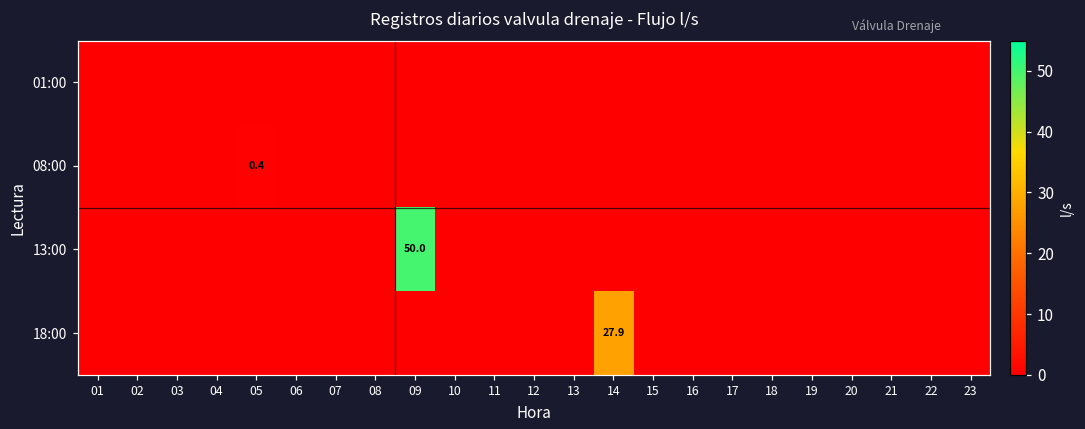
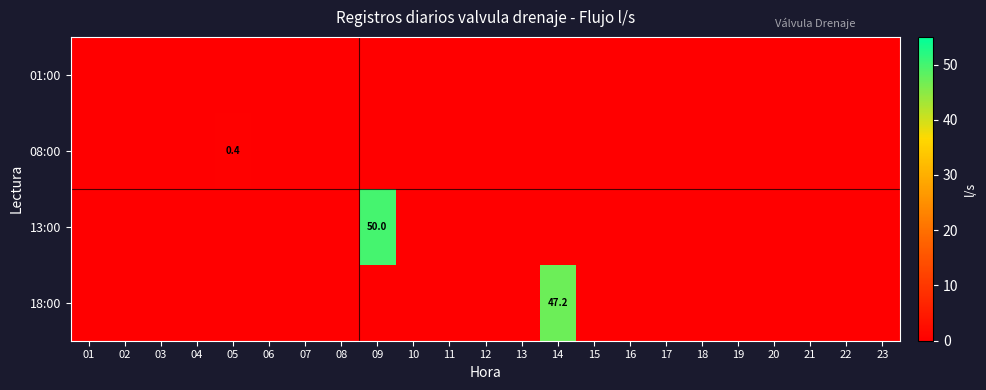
18:00, 14: 27.9 -> 47.2
